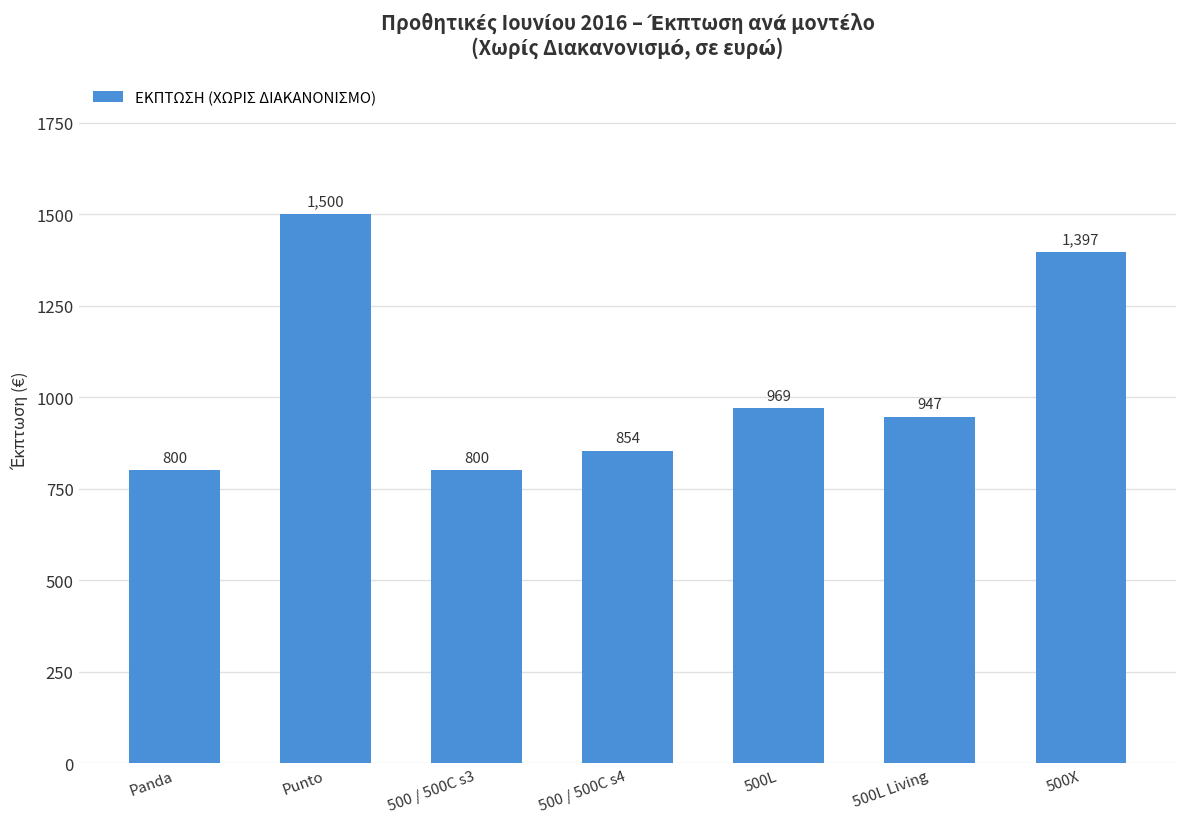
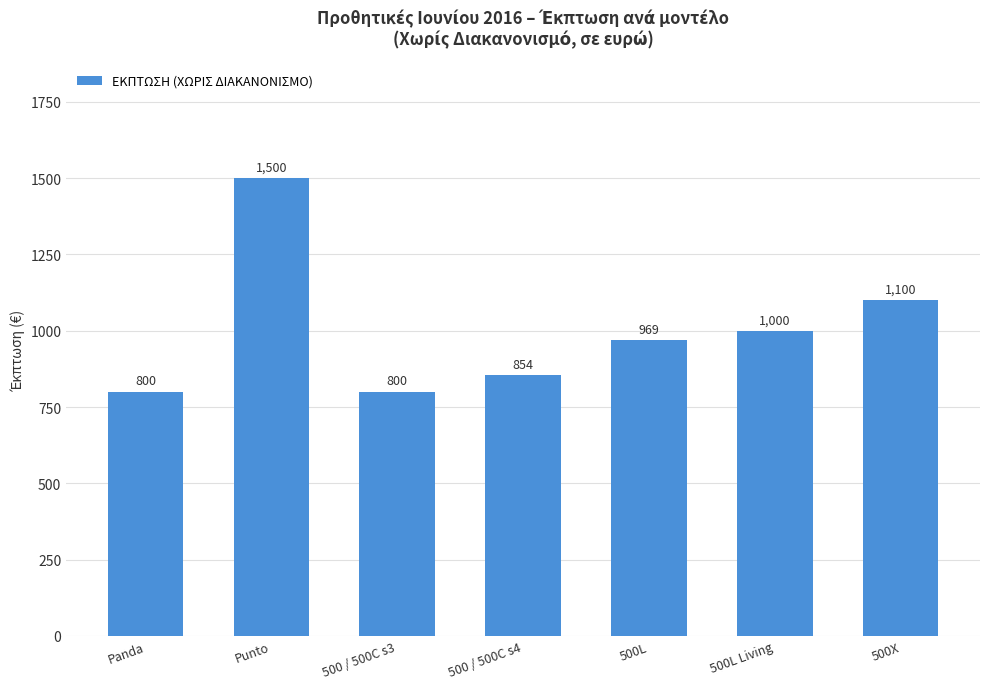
500L Living: 947 -> 1,000
500X: 1,397 -> 1,100
